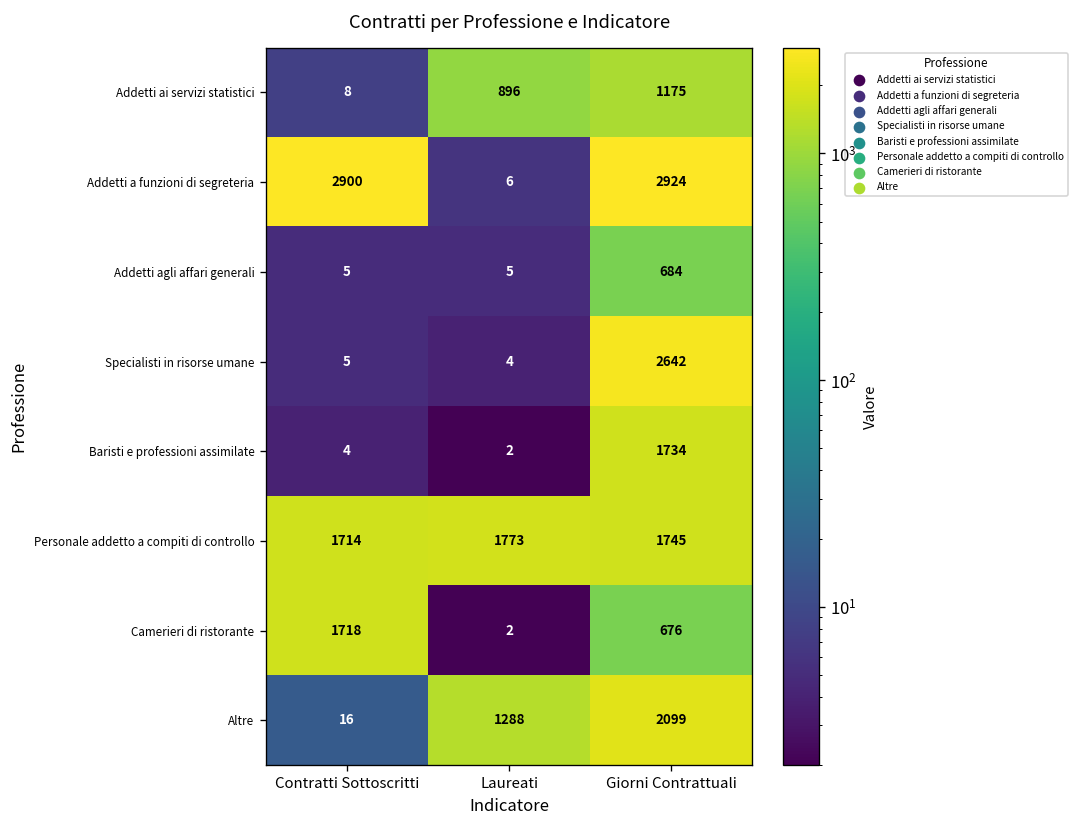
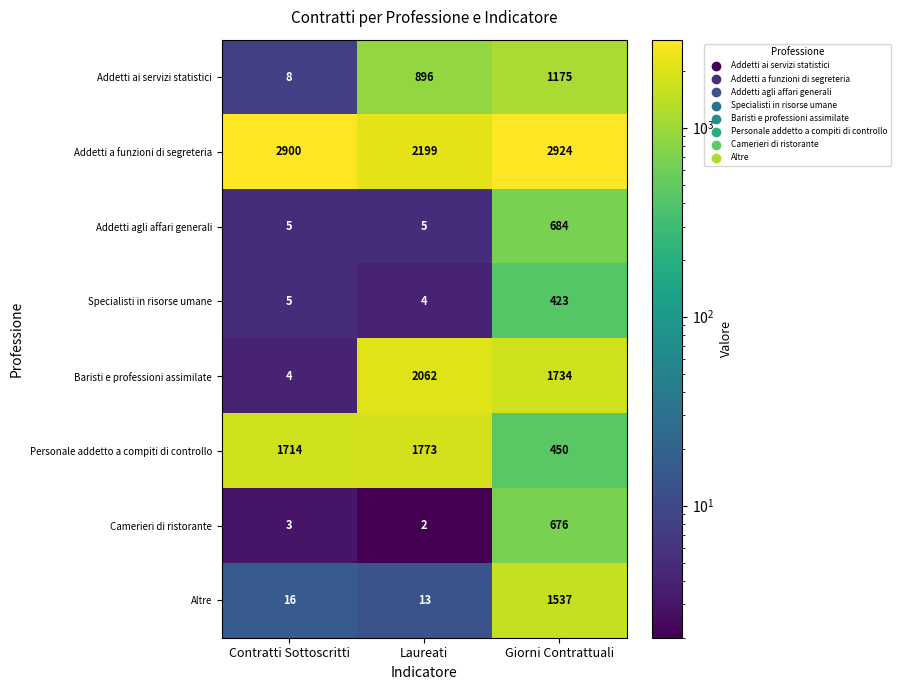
Addetti a funzioni di segreteria, Laureati: 6 -> 2199
Specialisti in risorse umane, Giorni Contrattuali: 2642 -> 423
Baristi e professioni assimilate, Laureati: 2 -> 2062
Personale addetto a compiti di controllo, Giorni Contrattuali: 1745 -> 450
Camerieri di ristorante, Contratti Sottoscritti: 1718 -> 3
Altre, Laureati: 1288 -> 13
Altre, Giorni Contrattuali: 2099 -> 1537
